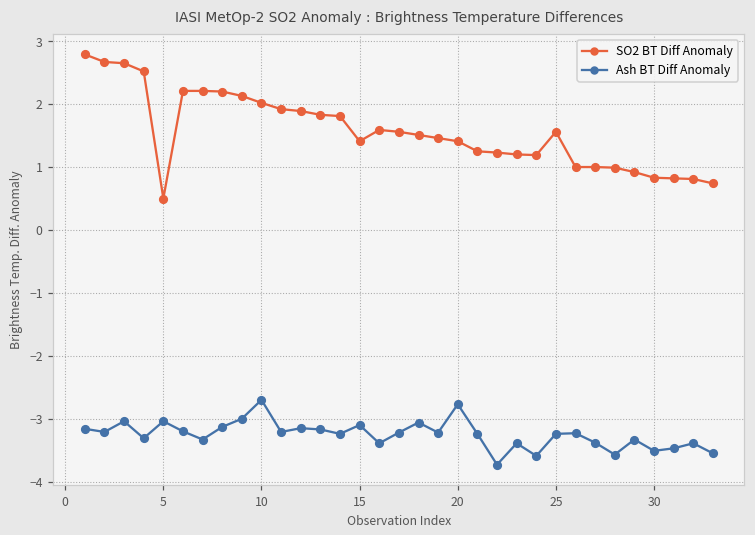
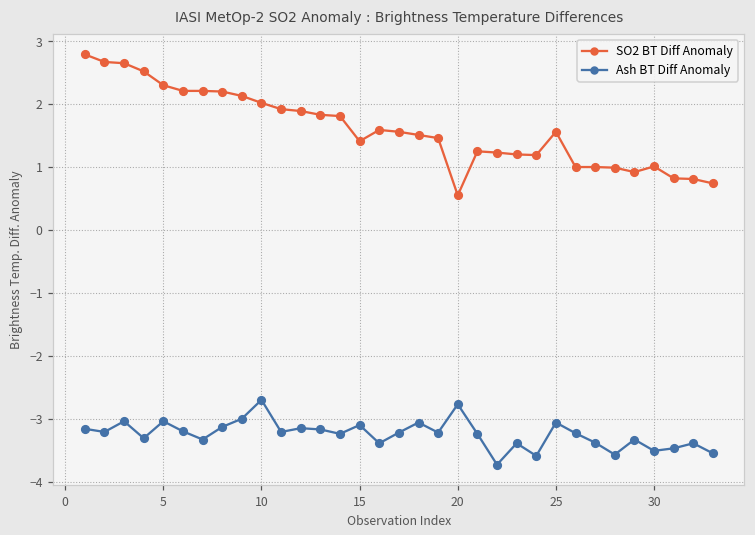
SO2 BT Diff Anomaly, 5: 0.5 -> 2.3
SO2 BT Diff Anomaly, 20: 1.4 -> 0.6
Ash BT Diff Anomaly, 25: -3.2 -> -3.1
SO2 BT Diff Anomaly, 30: 0.8 -> 1.0
